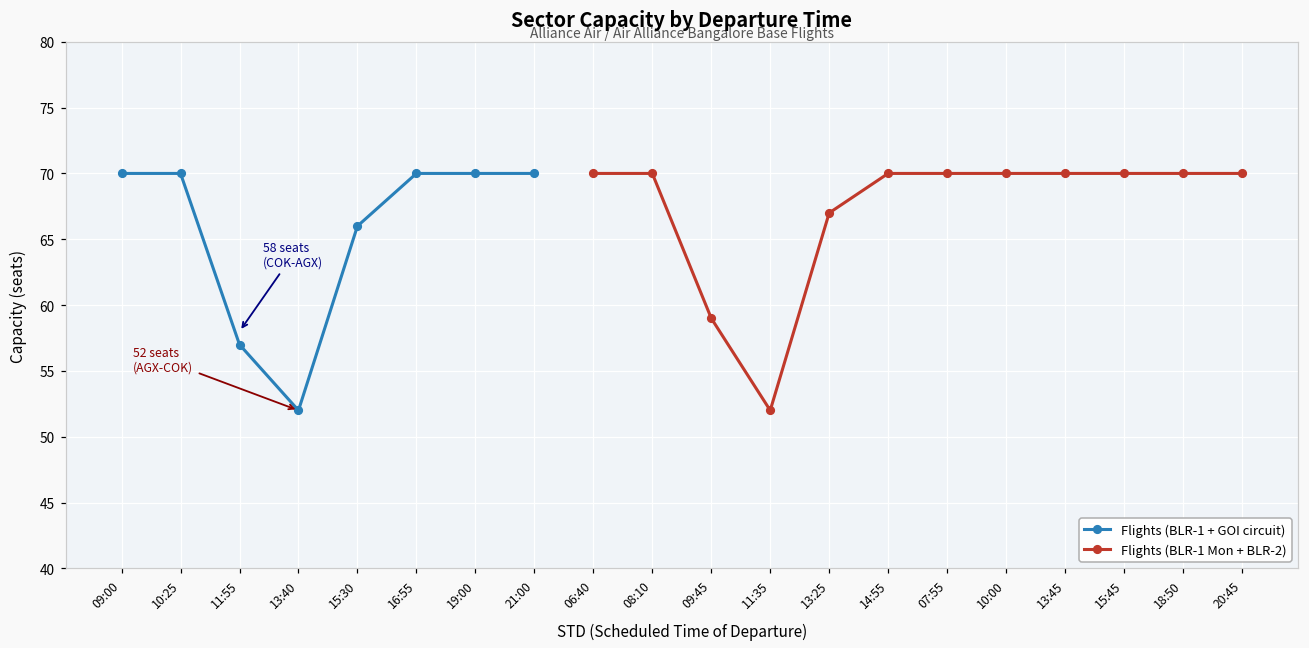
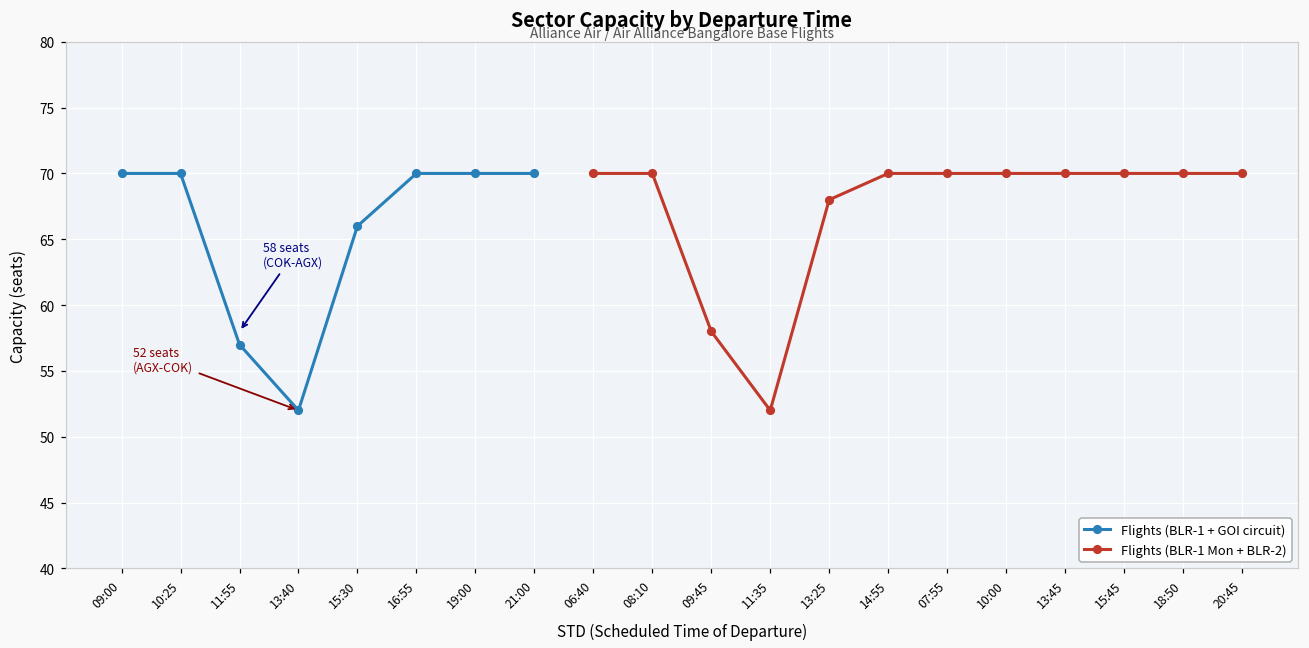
Flights (BLR-1 Mon + BLR-2), 09:45: 59 -> 58
Flights (BLR-1 Mon + BLR-2), 13:25: 67 -> 68
